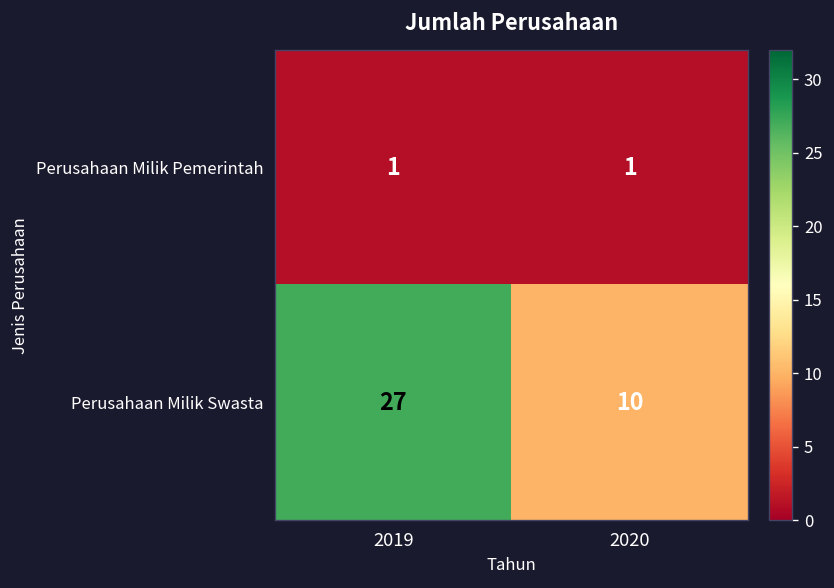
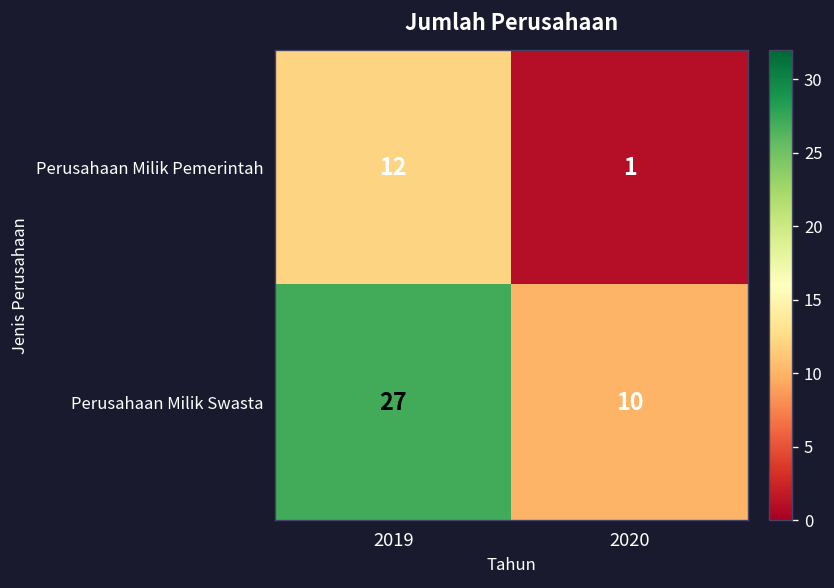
Perusahaan Milik Pemerintah, 2019: 1 -> 12
